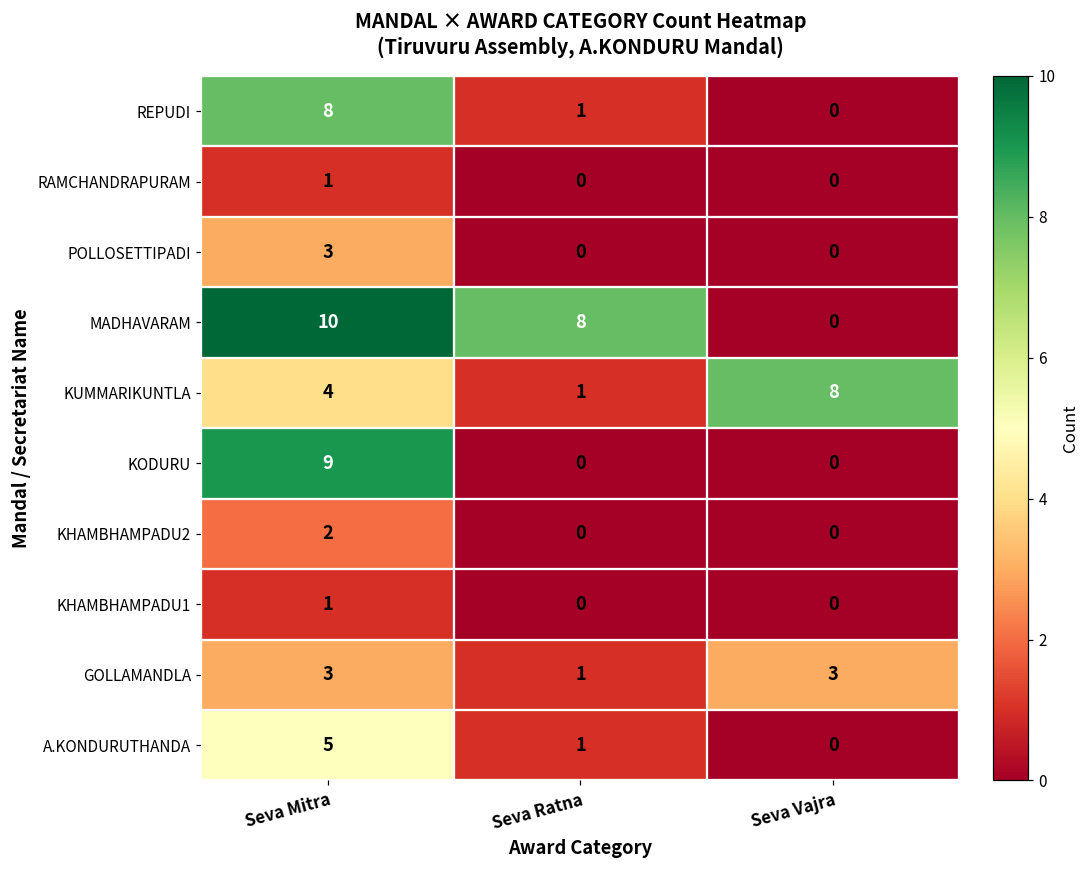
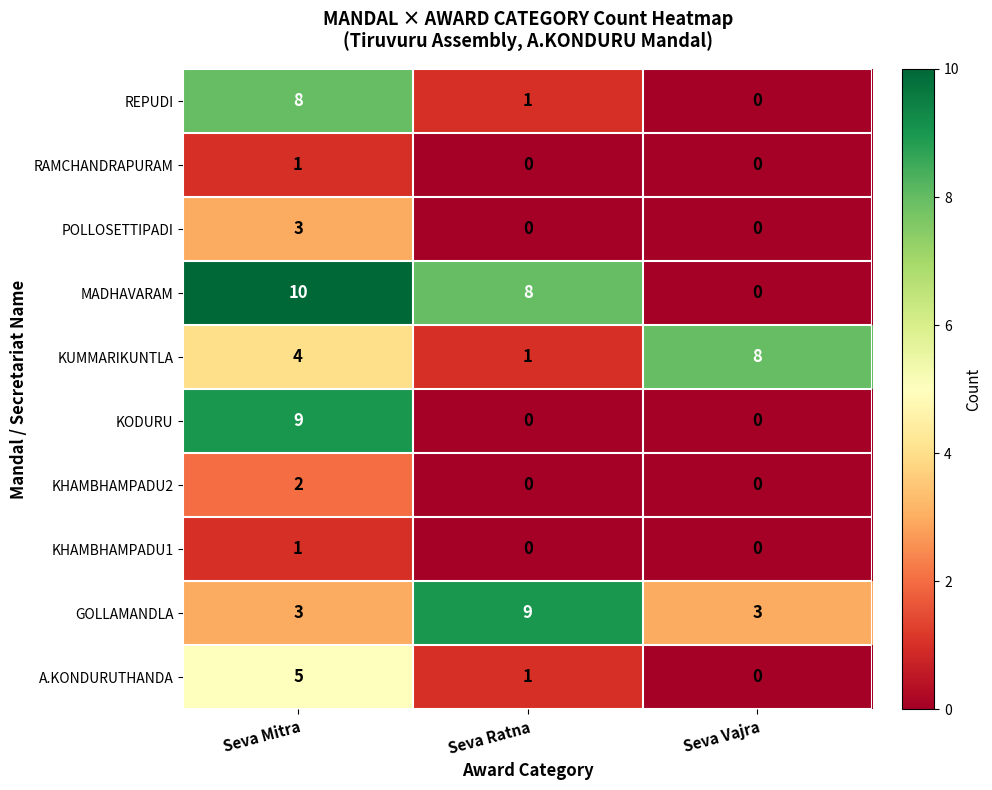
GOLLAMANDLA, Seva Ratna: 1 -> 9
